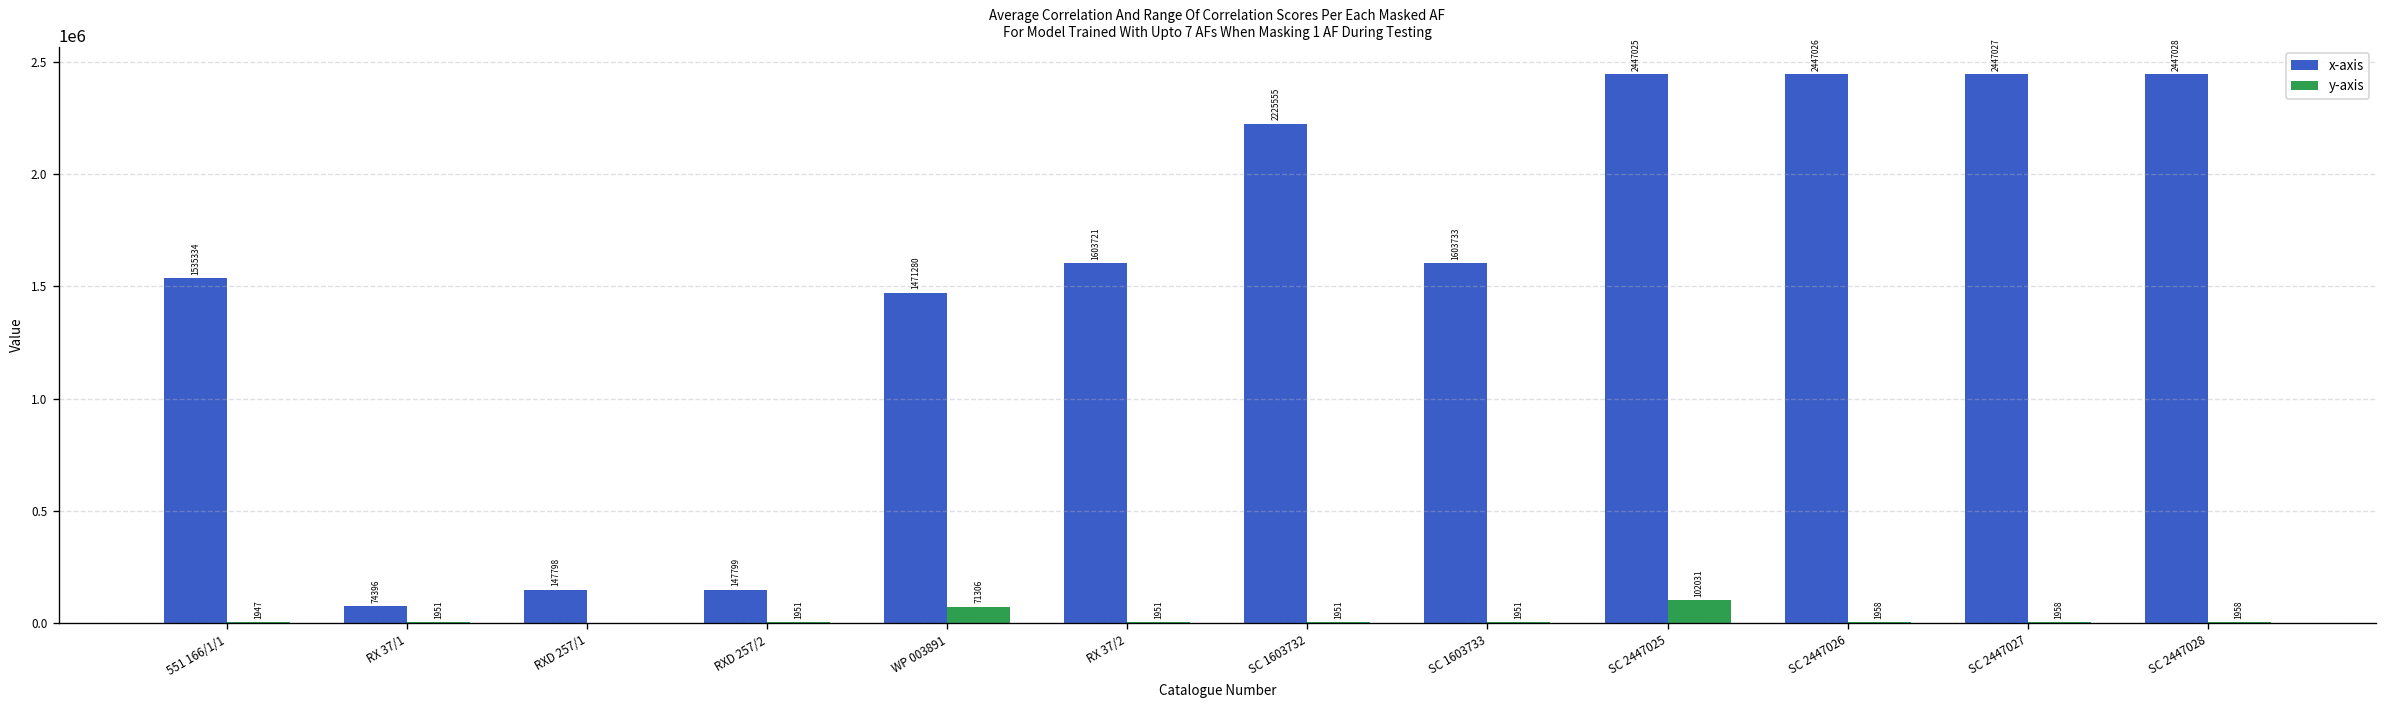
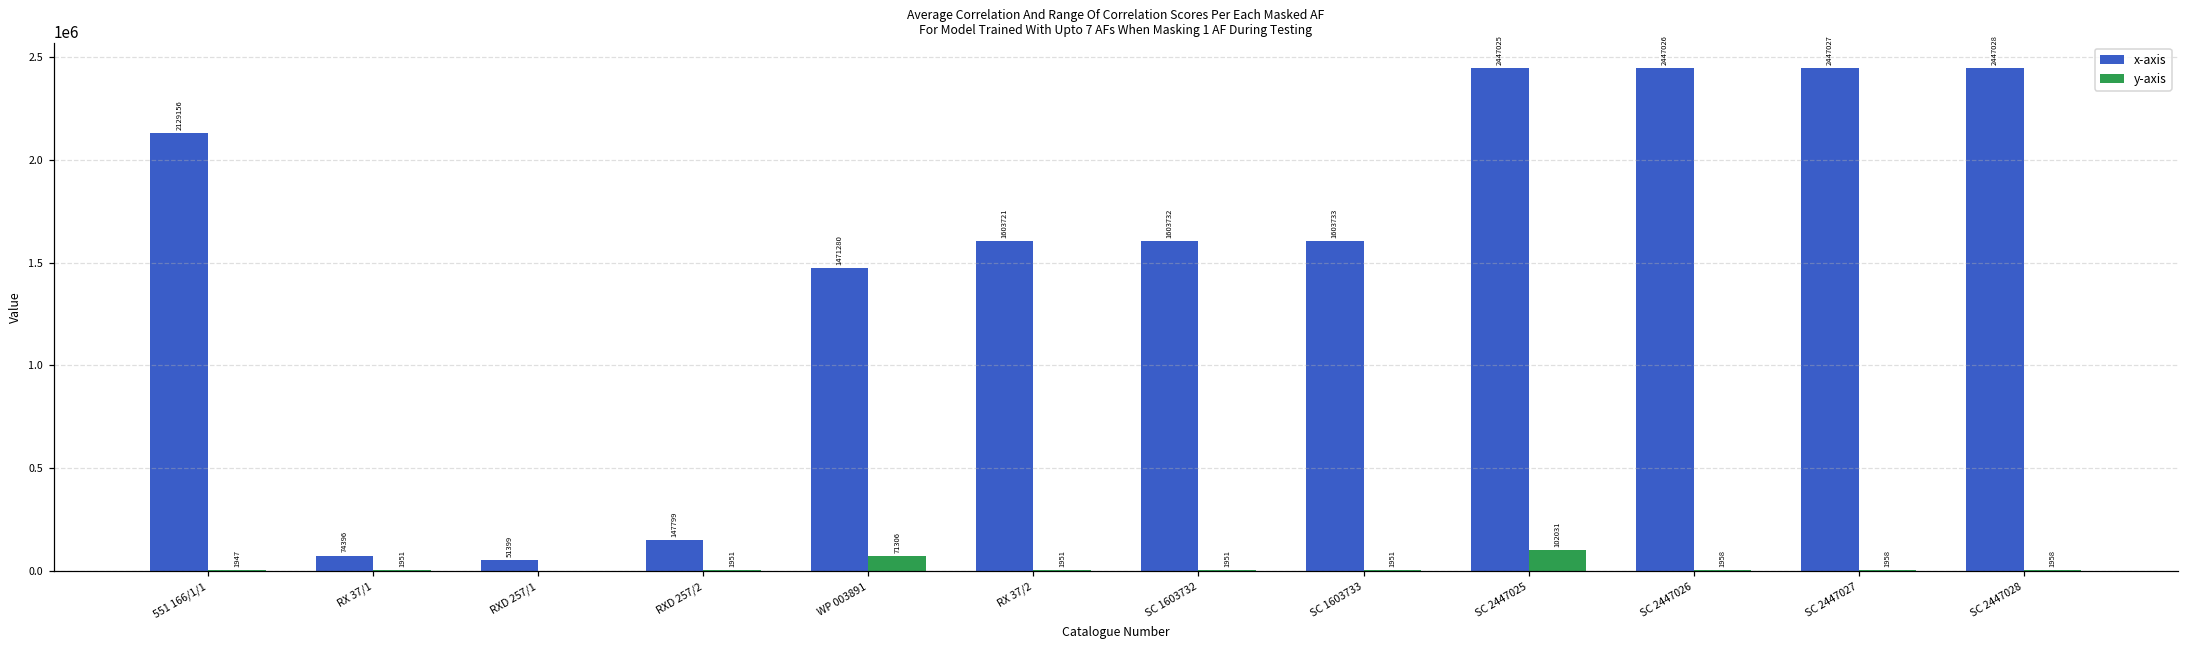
x-axis, 551 166/1/1: 1535334 -> 2129156
x-axis, RXD 257/1: 147798 -> 51399
x-axis, SC 1603732: 2225555 -> 1603732
